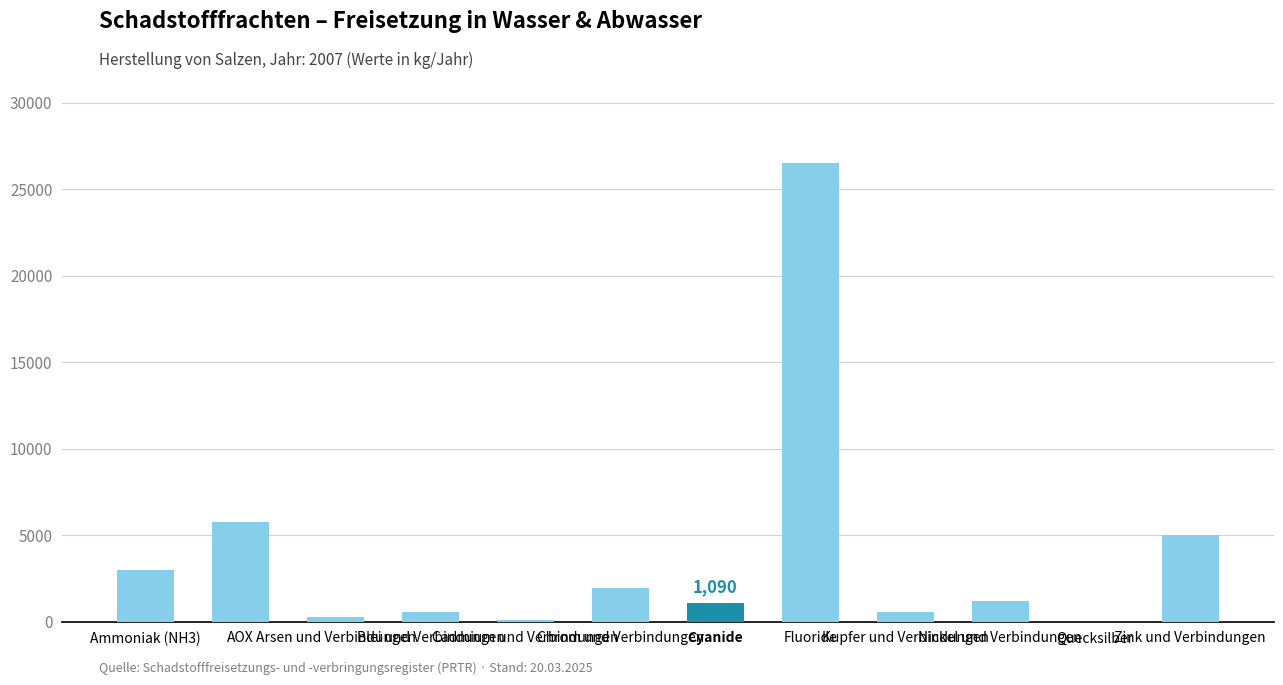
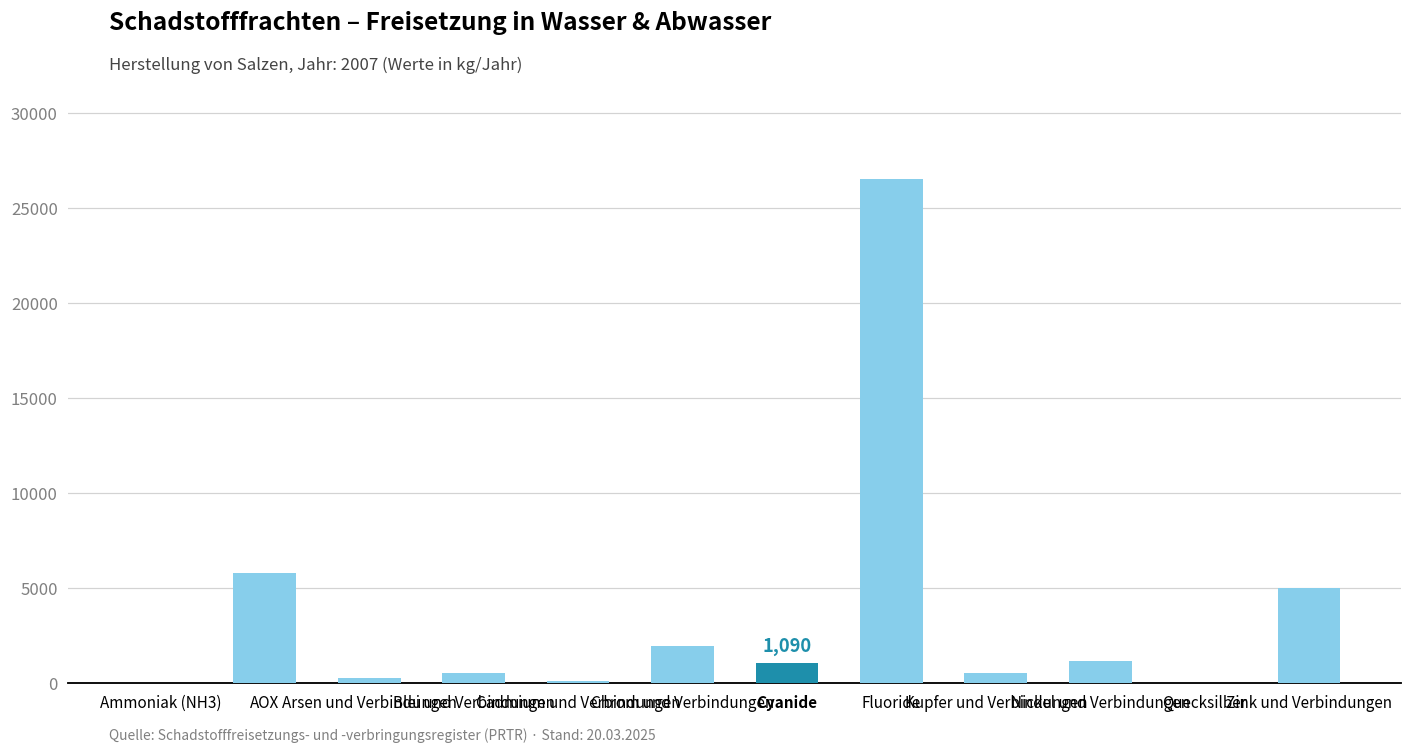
Ammoniak (NH3): 3000 -> 0
